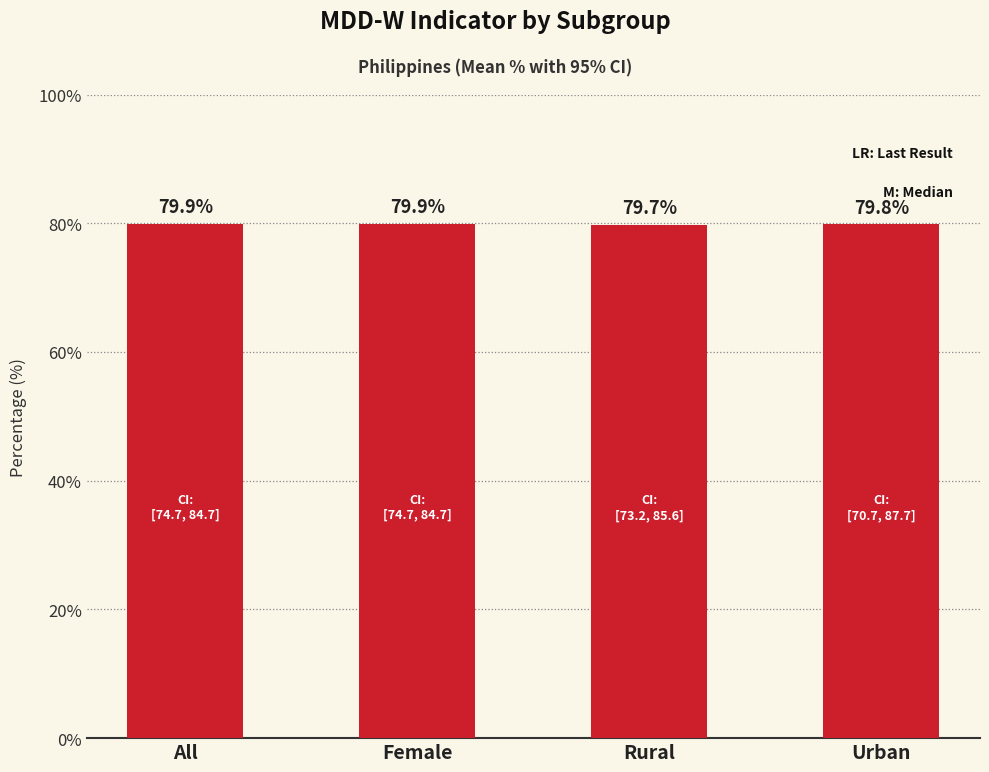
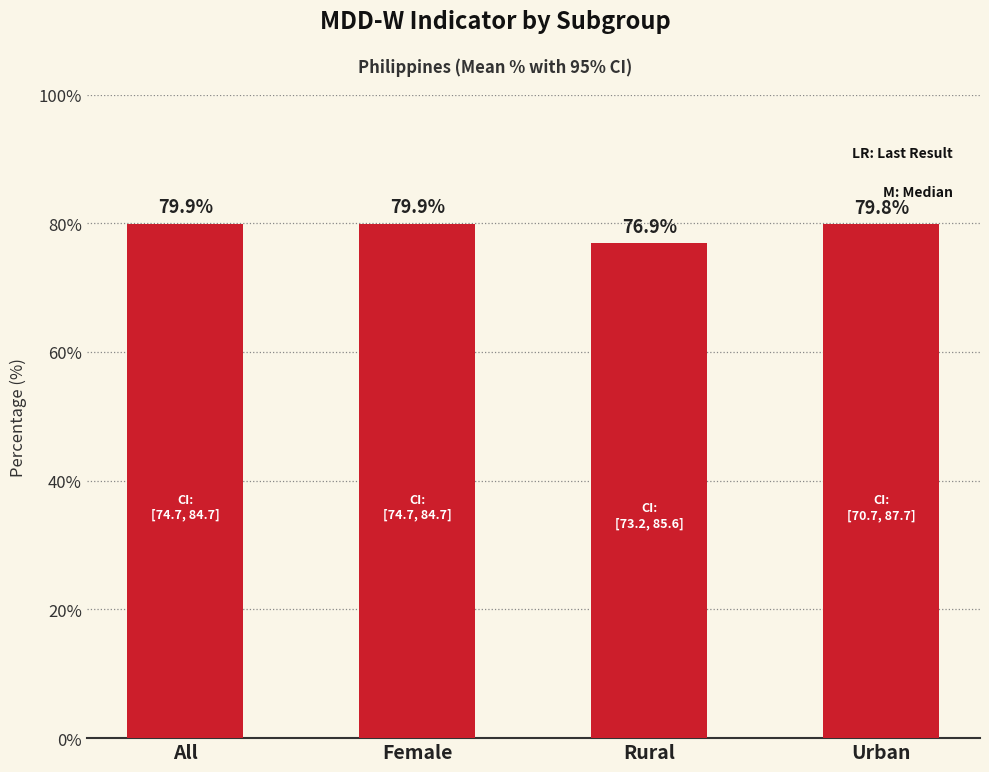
Rural: 79.7% -> 76.9%
